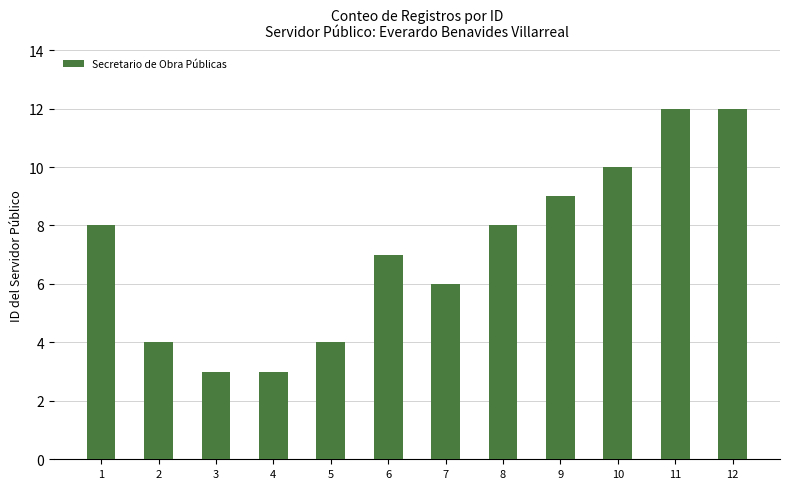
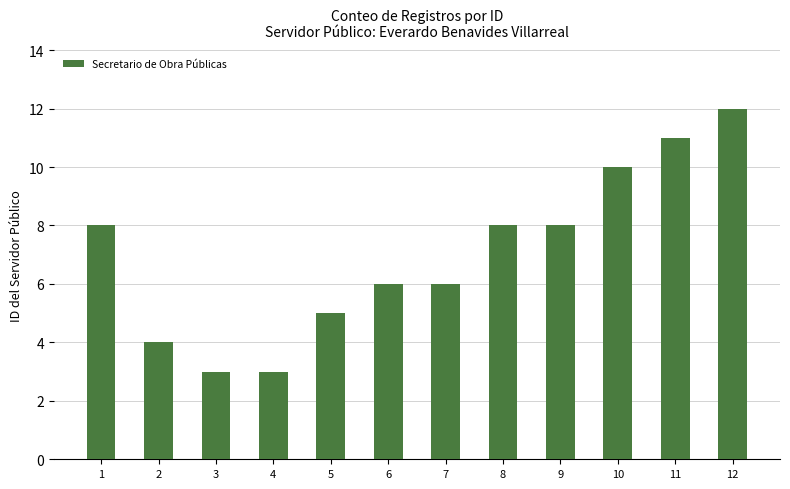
5: 4 -> 5
6: 7 -> 6
9: 9 -> 8
11: 12 -> 11
